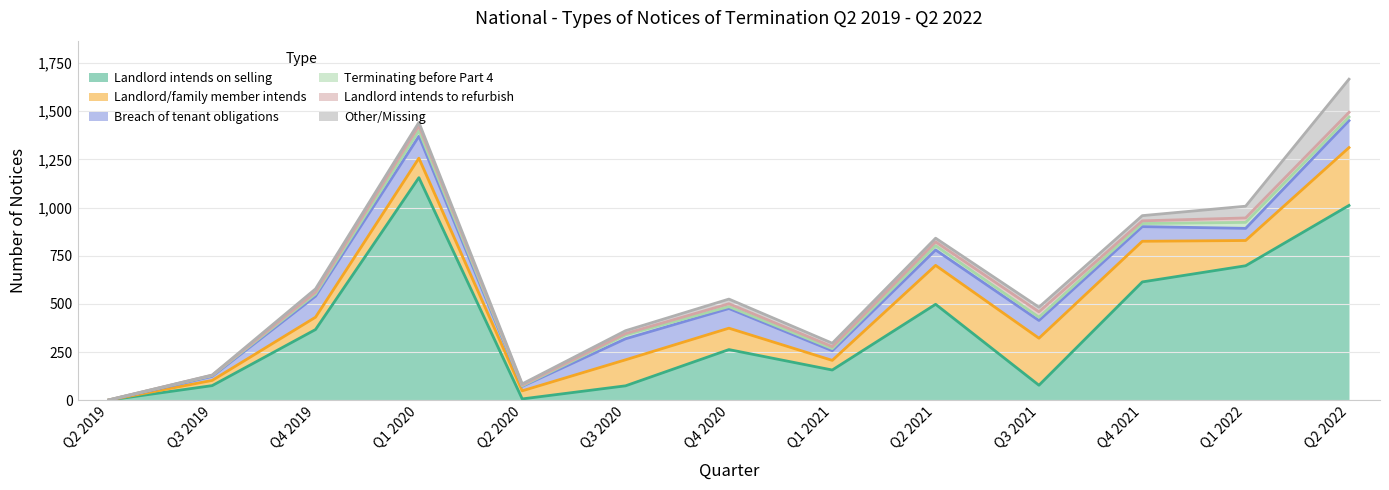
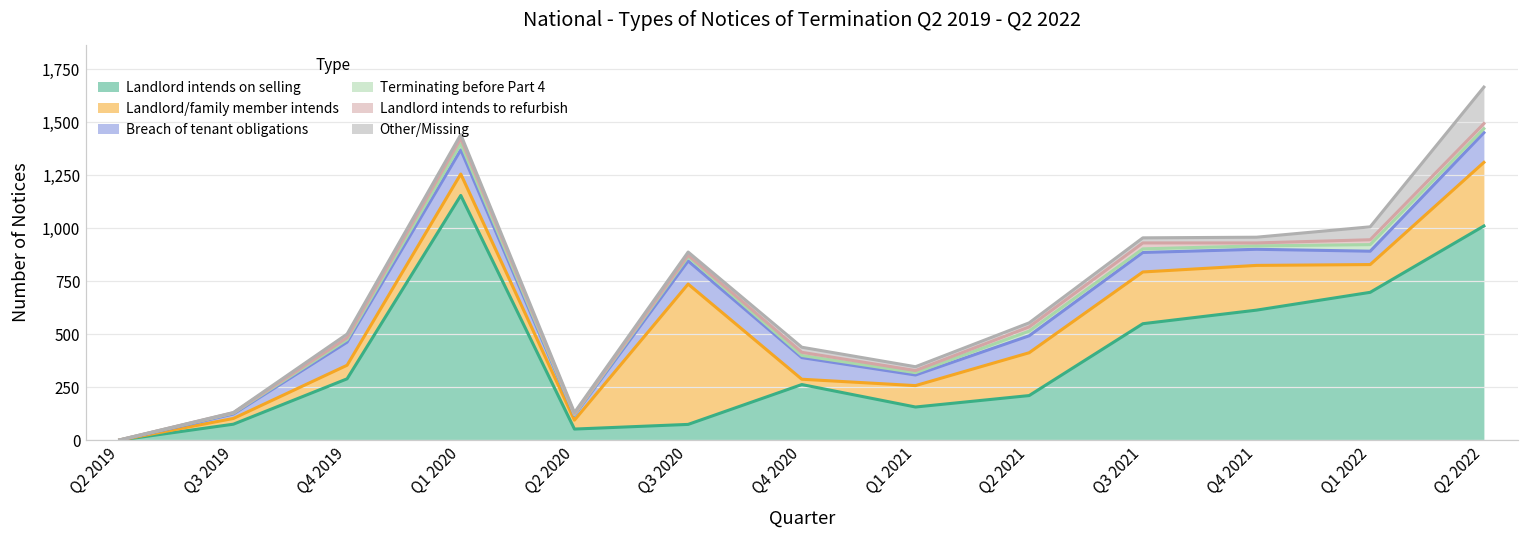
Landlord intends on selling, Q4 2019: 370 -> 290
Landlord intends on selling, Q2 2020: 10 -> 50
Landlord/family member intends, Q3 2020: 140 -> 660
Landlord/family member intends, Q4 2020: 110 -> 30
Landlord/family member intends, Q1 2021: 50 -> 100
Landlord intends on selling, Q2 2021: 500 -> 210
Landlord intends on selling, Q3 2021: 80 -> 550
